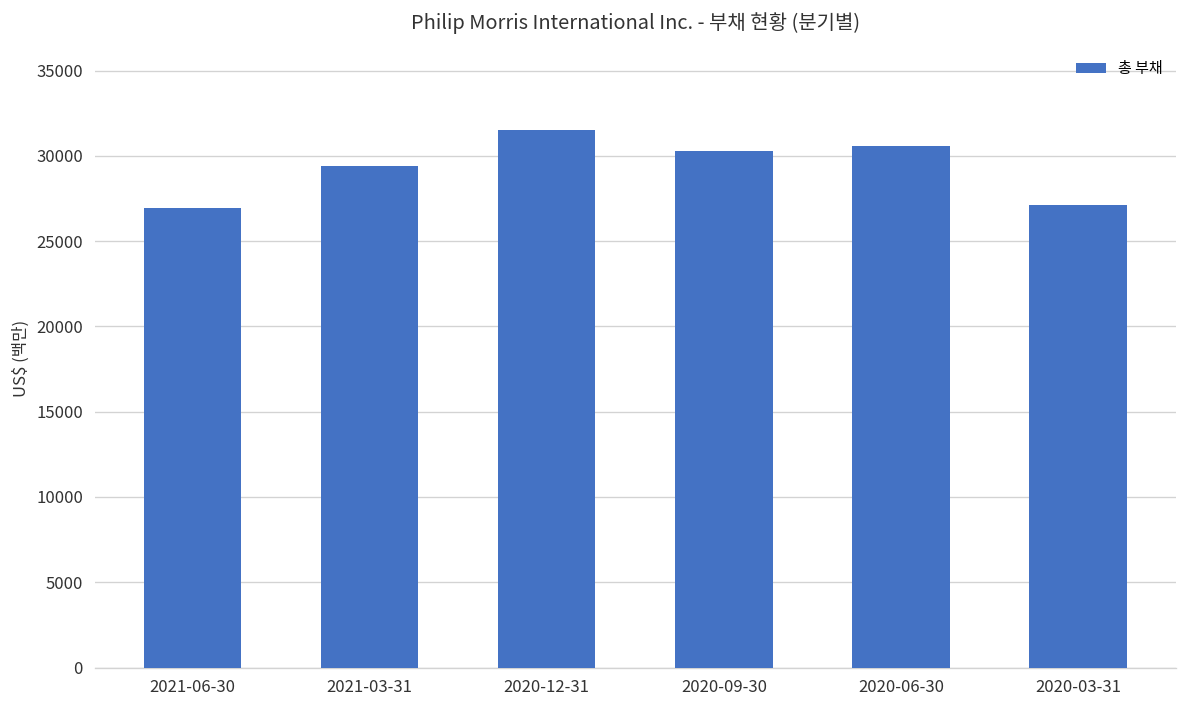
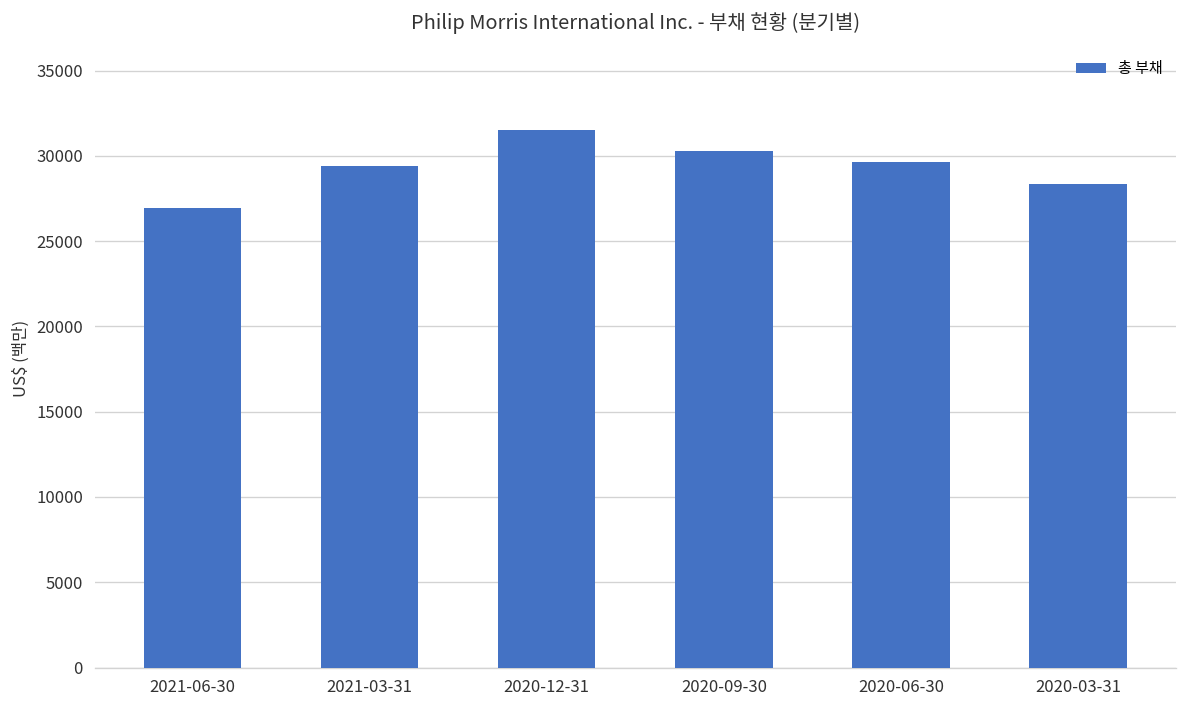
2020-06-30: 30600 -> 29600
2020-03-31: 27100 -> 28400
